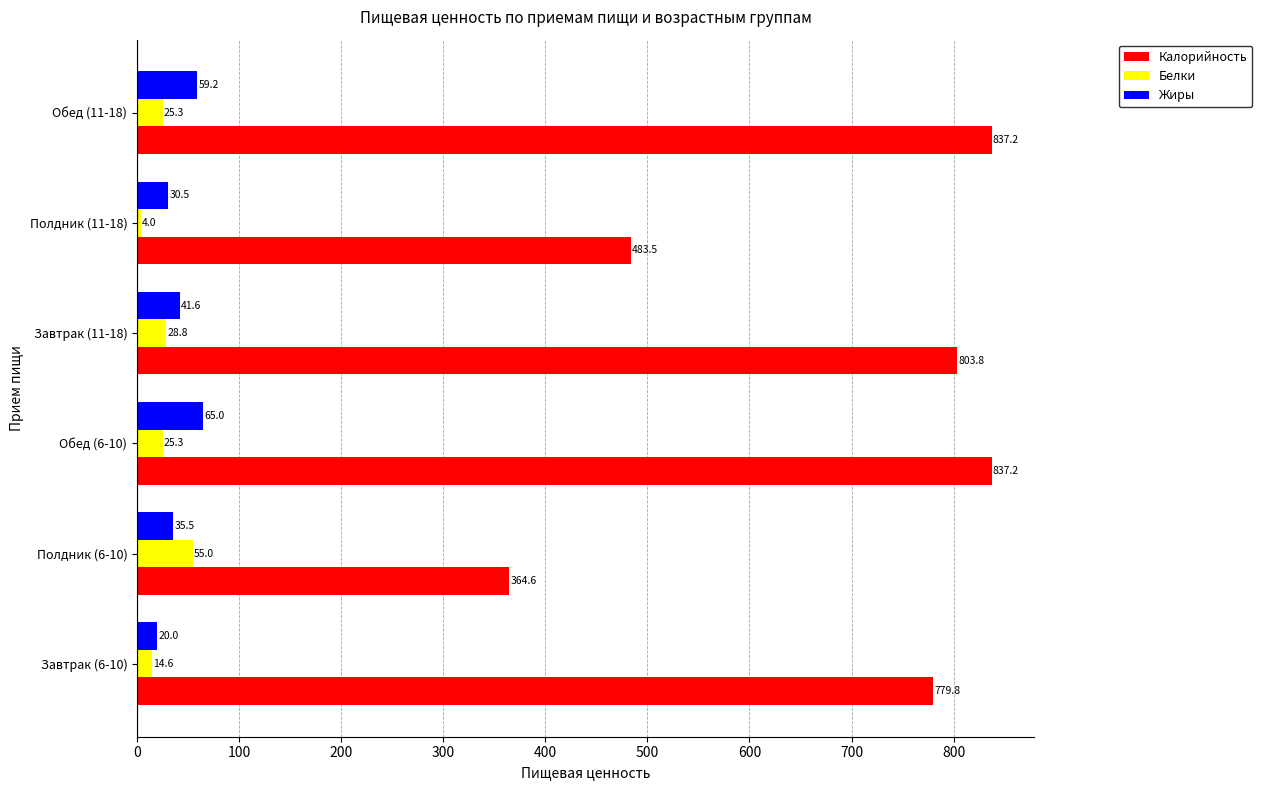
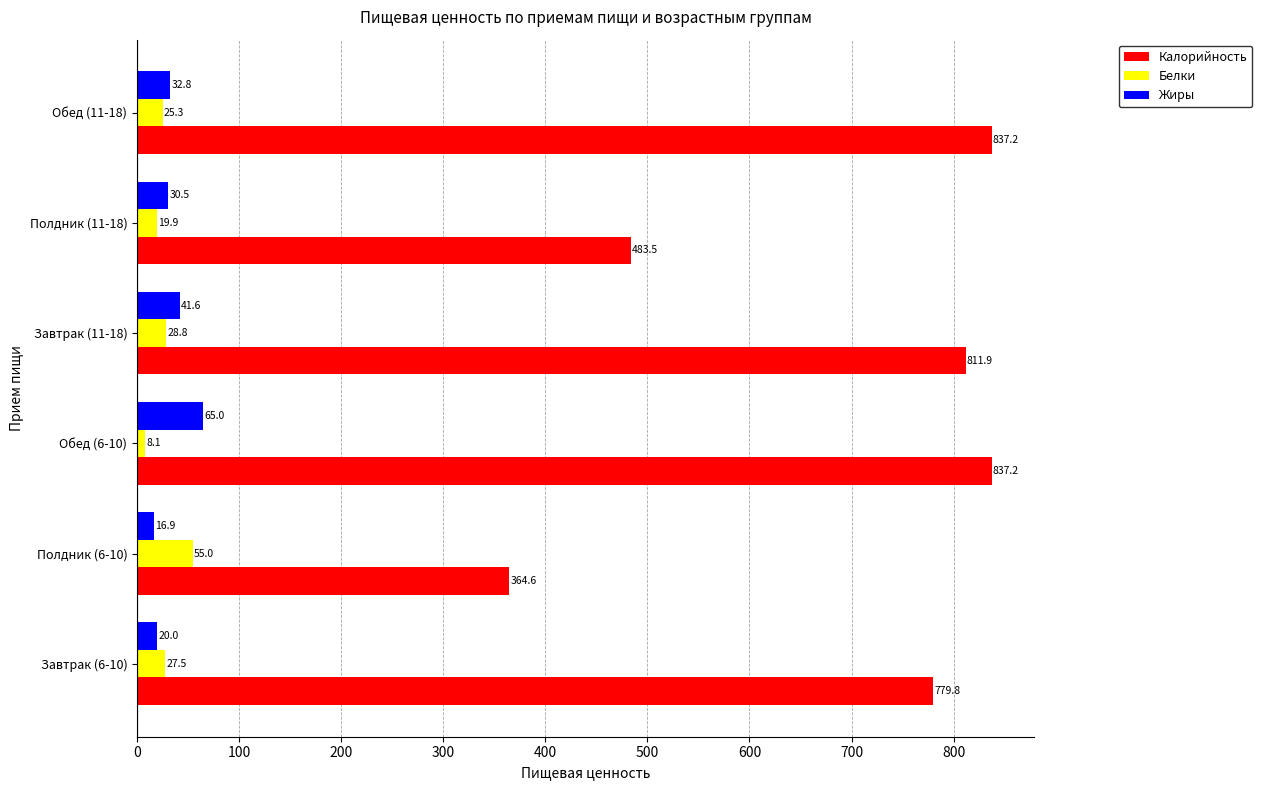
Жиры, Обед (11-18): 59.2 -> 32.8
Белки, Полдник (11-18): 4.0 -> 19.9
Калорийность, Завтрак (11-18): 803.8 -> 811.9
Белки, Обед (6-10): 25.3 -> 8.1
Жиры, Полдник (6-10): 35.5 -> 16.9
Белки, Завтрак (6-10): 14.6 -> 27.5
